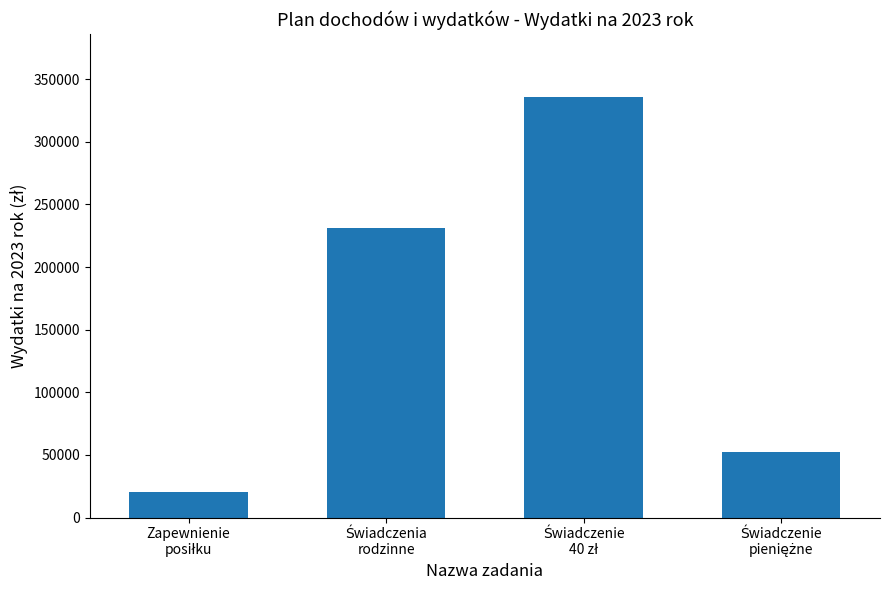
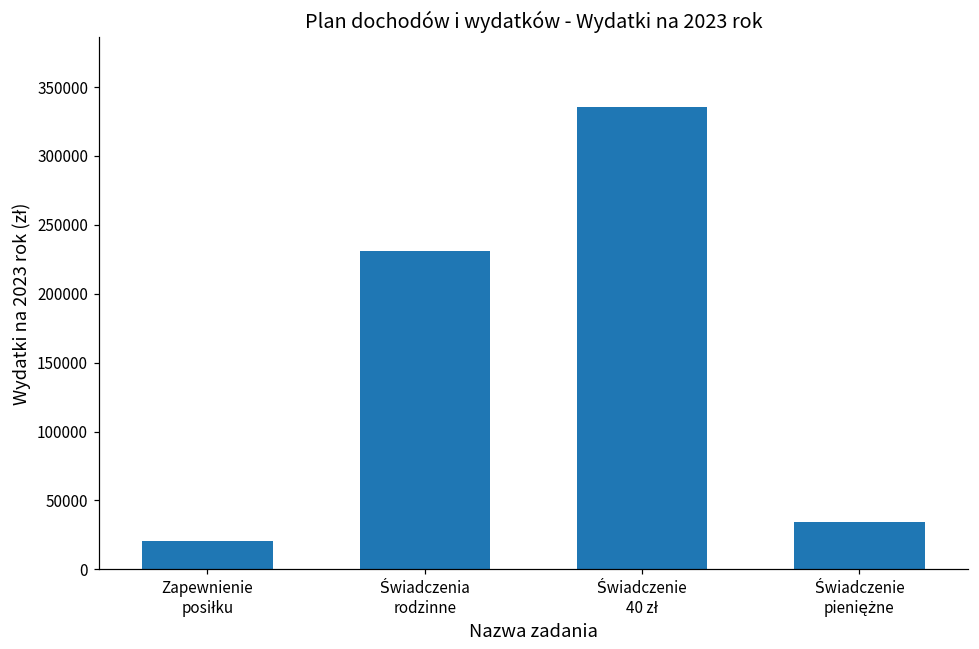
Świadczenie pieniężne: 52000 -> 35000
